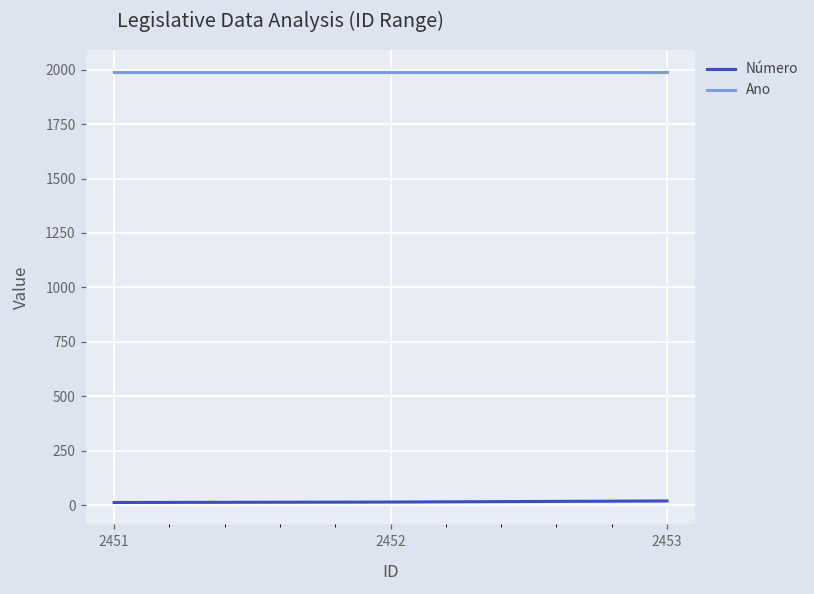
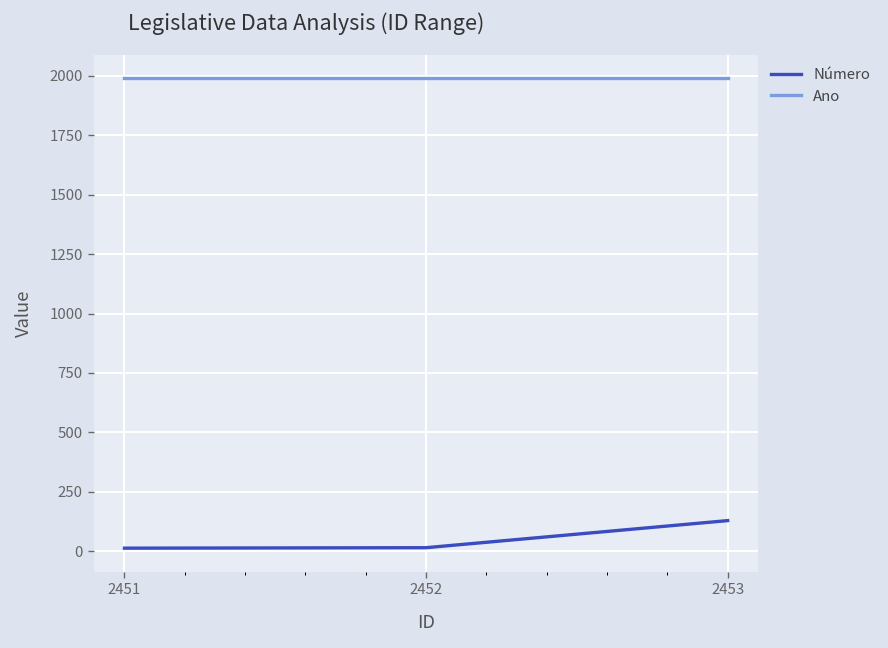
Número, 2453: 20 -> 130
